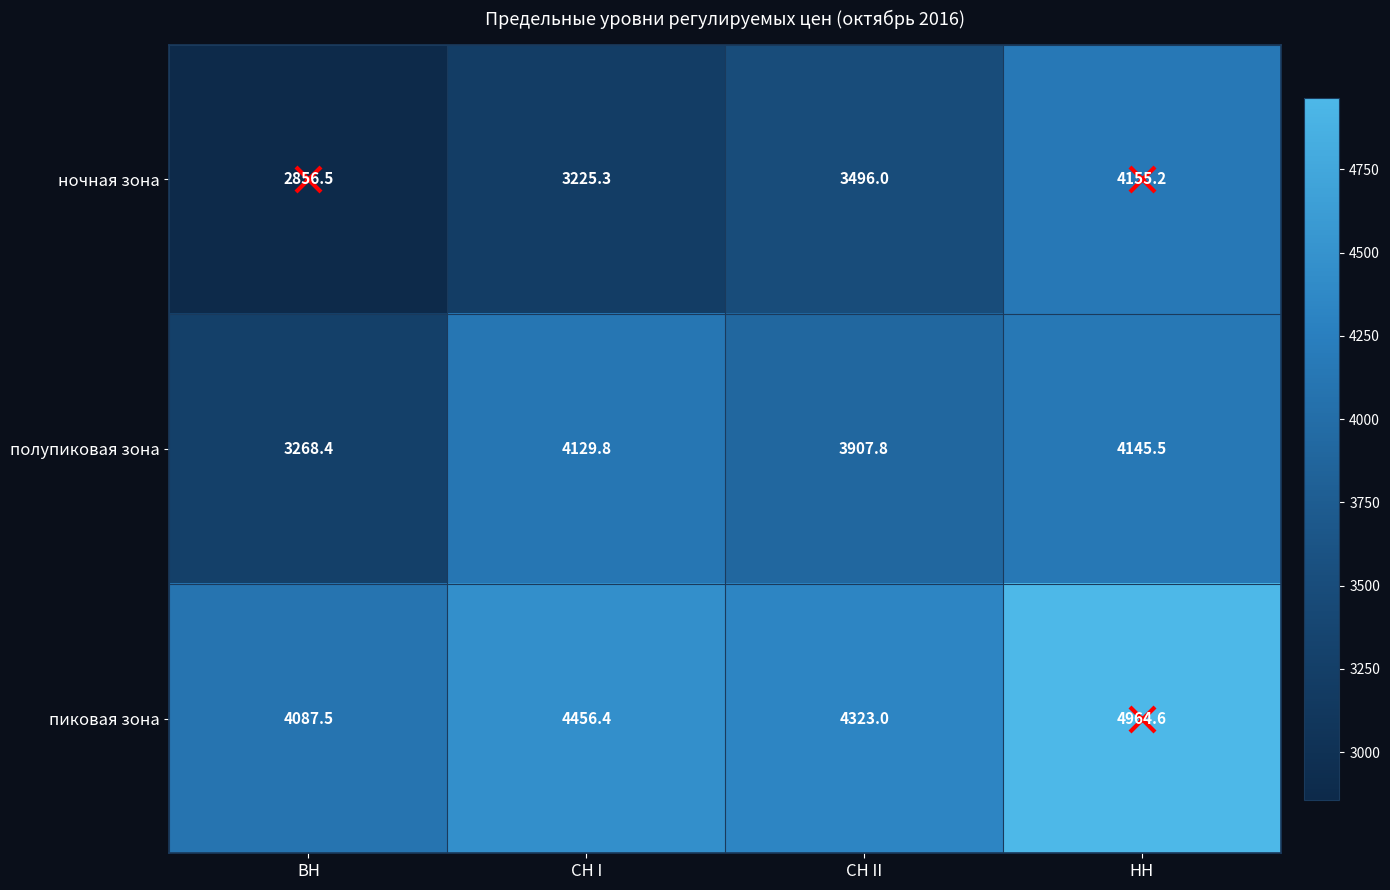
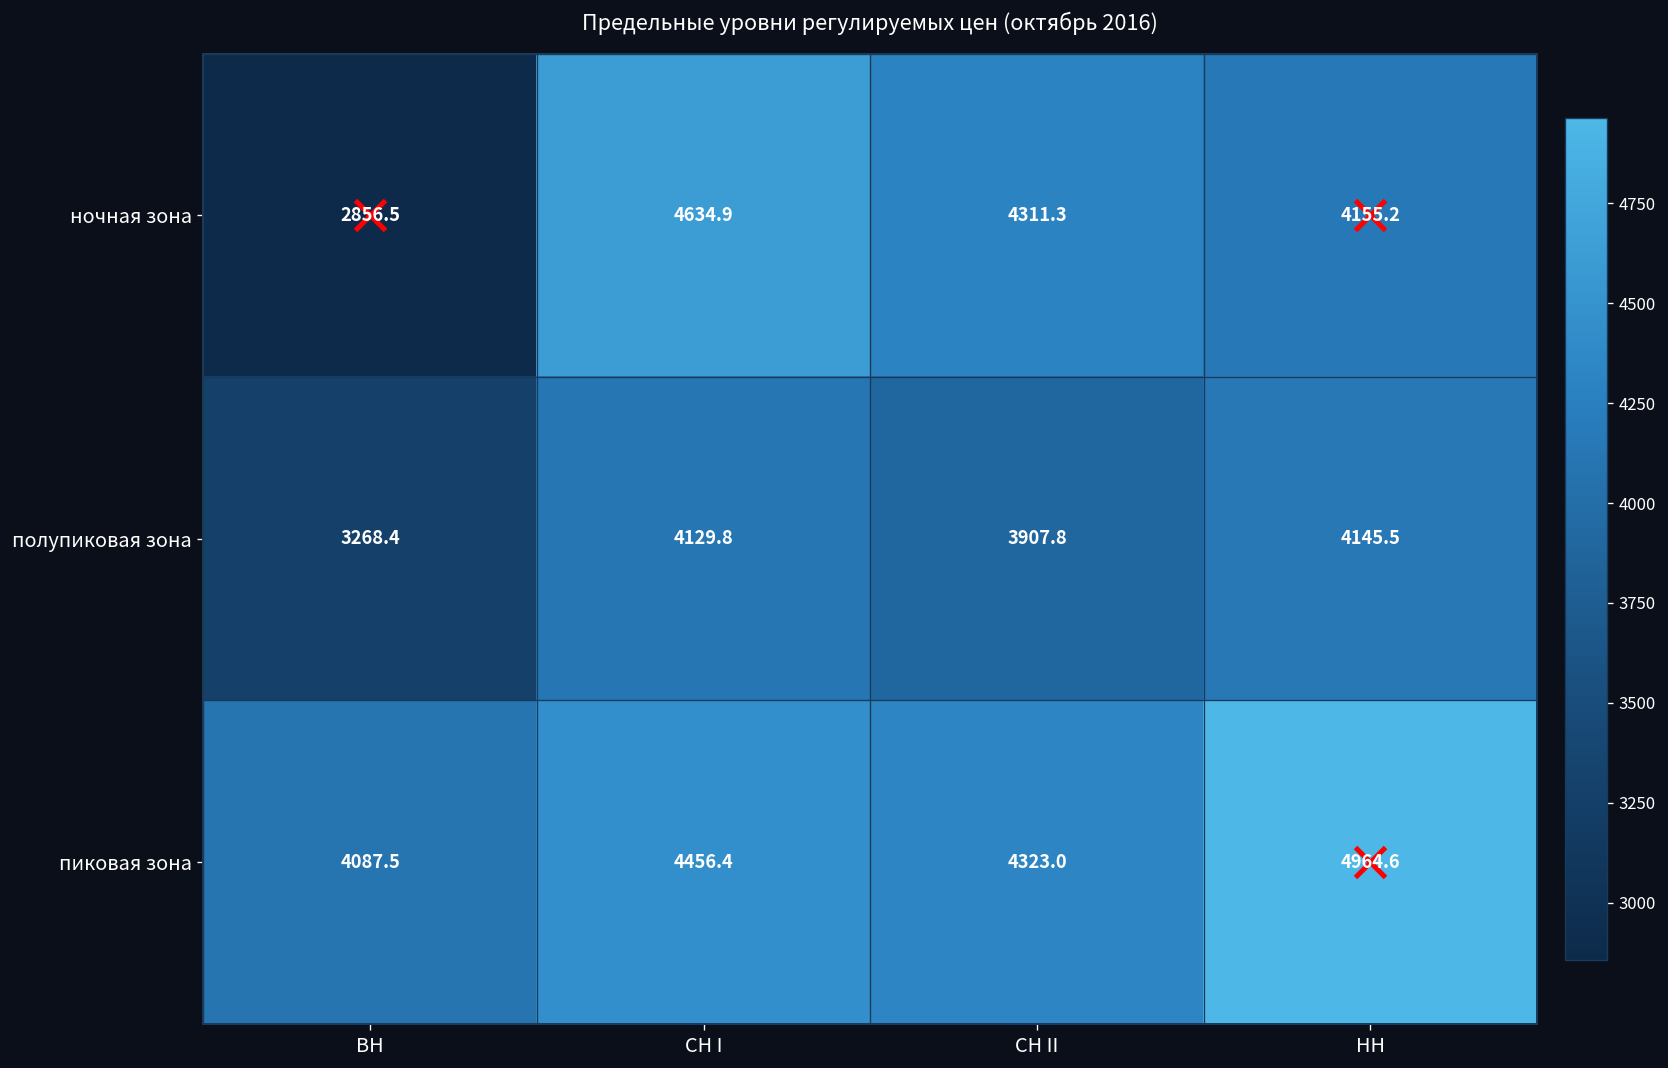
ночная зона, СН I: 3225.3 -> 4634.9
ночная зона, СН II: 3496.0 -> 4311.3
